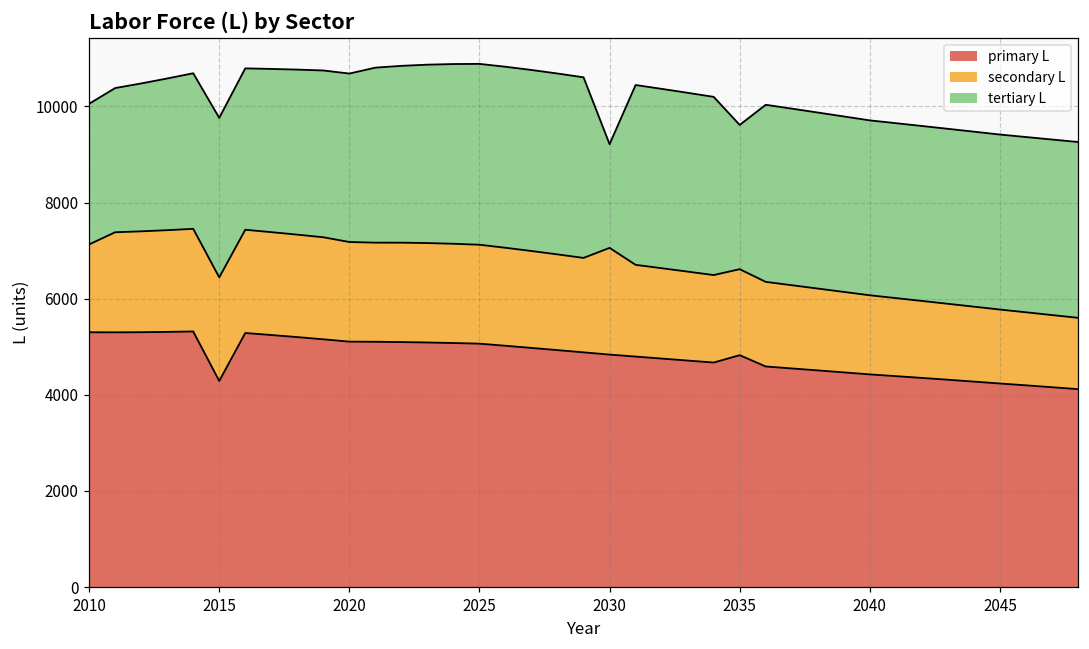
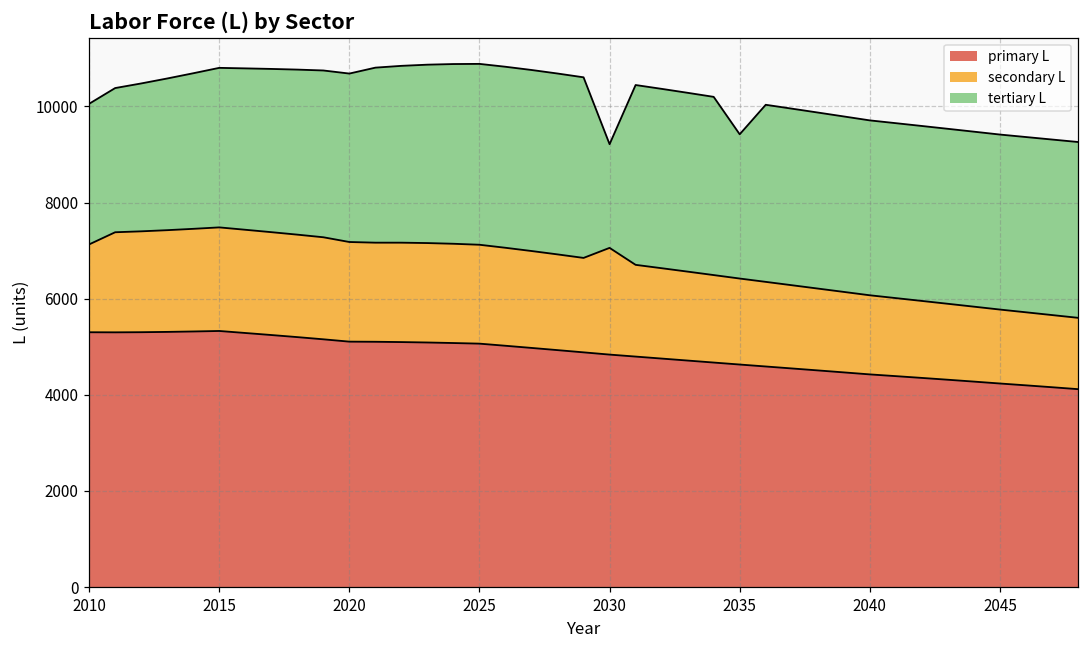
primary L, 2015: 4300 -> 5300
primary L, 2035: 4800 -> 4600
